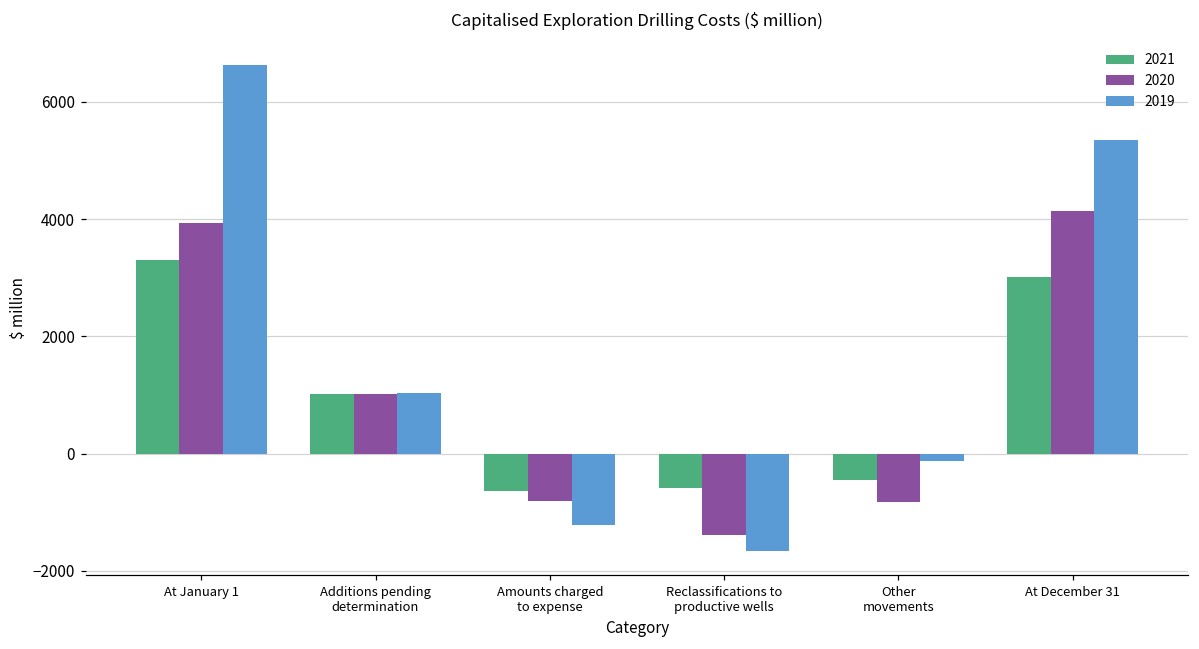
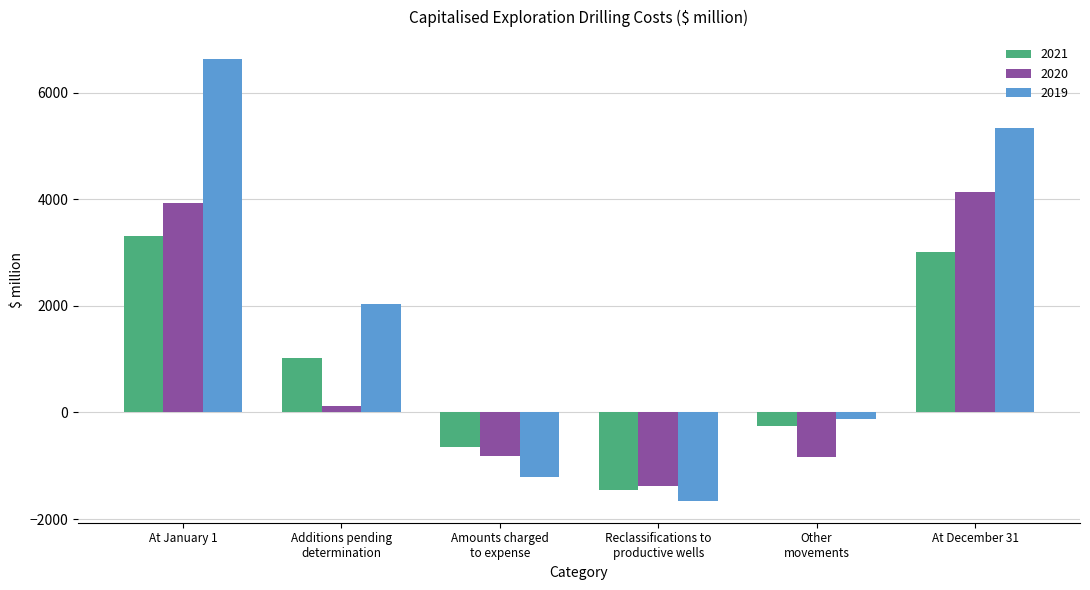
2020, Additions pending determination: 1000 -> 100
2019, Additions pending determination: 1000 -> 2000
2021, Reclassifications to productive wells: -600 -> -1500
2021, Other movements: -400 -> -300
